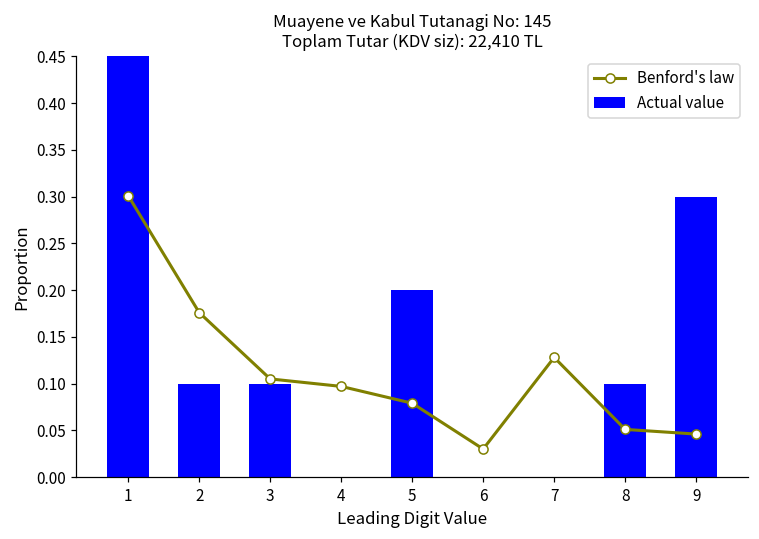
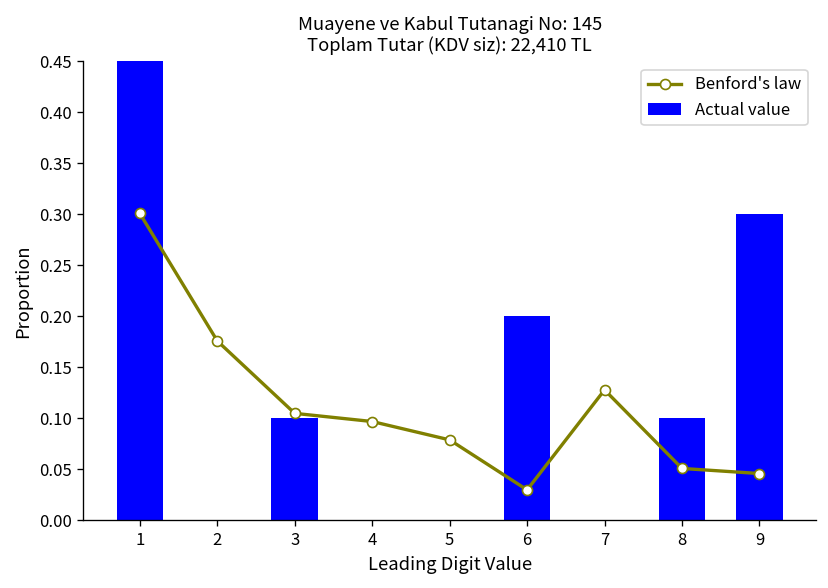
Actual value, 2: 0.1 -> 0.0
Actual value, 5: 0.2 -> 0.0
Actual value, 6: 0.0 -> 0.2
